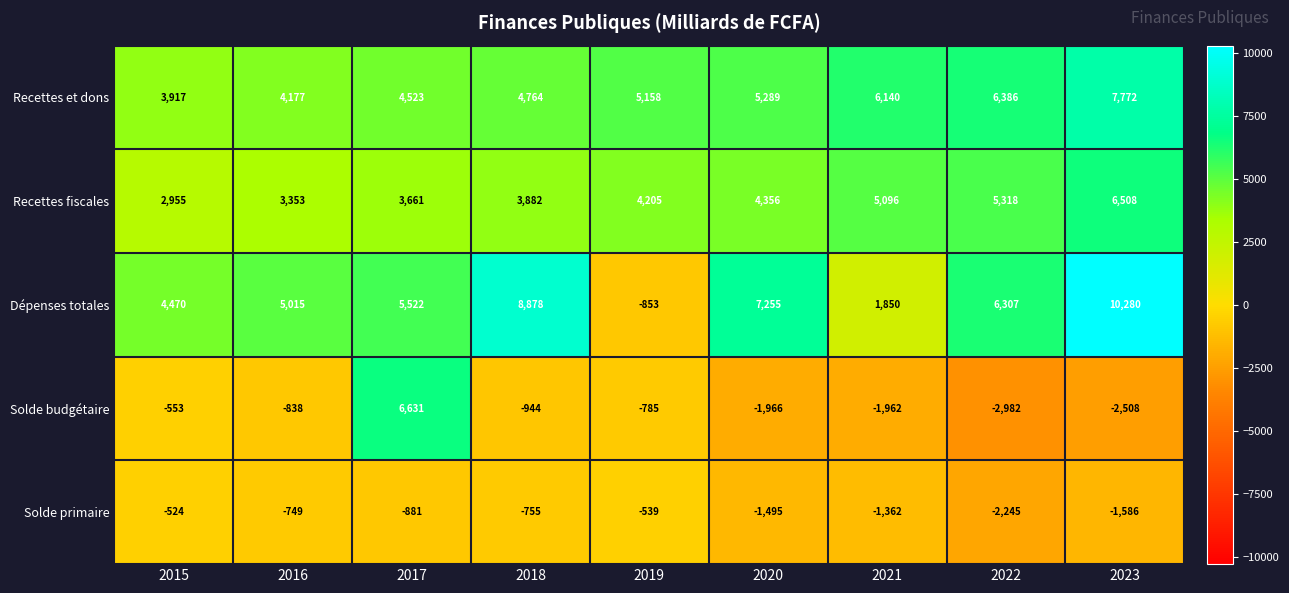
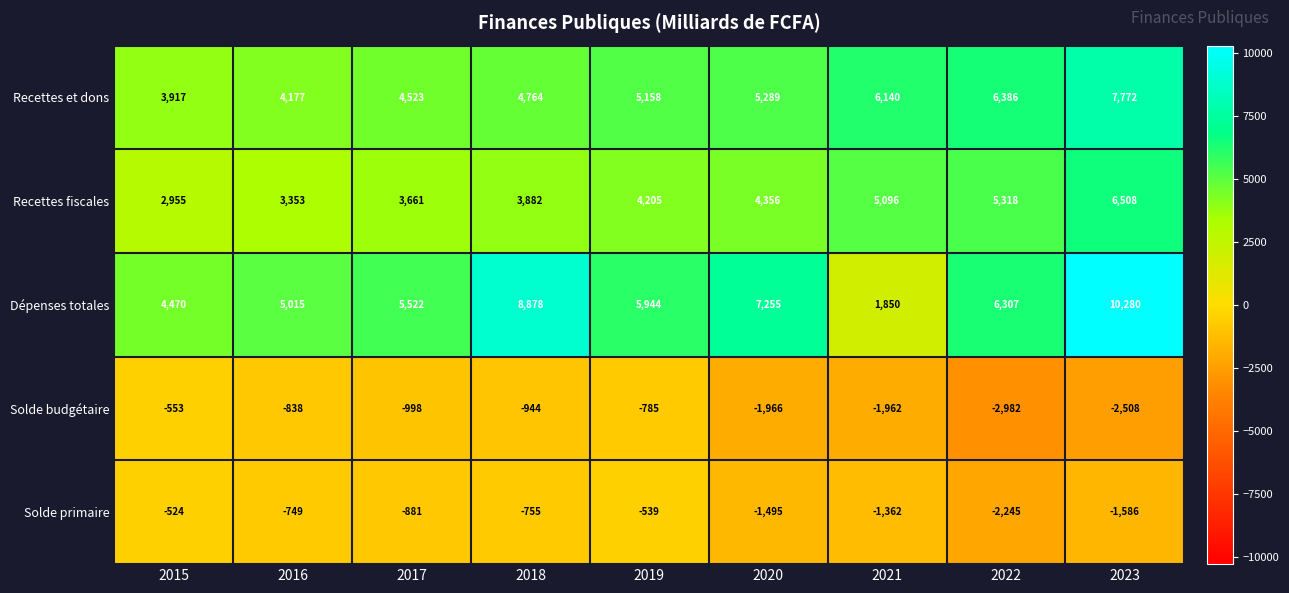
Dépenses totales, 2019: -853 -> 5,944
Solde budgétaire, 2017: 6,631 -> -998
